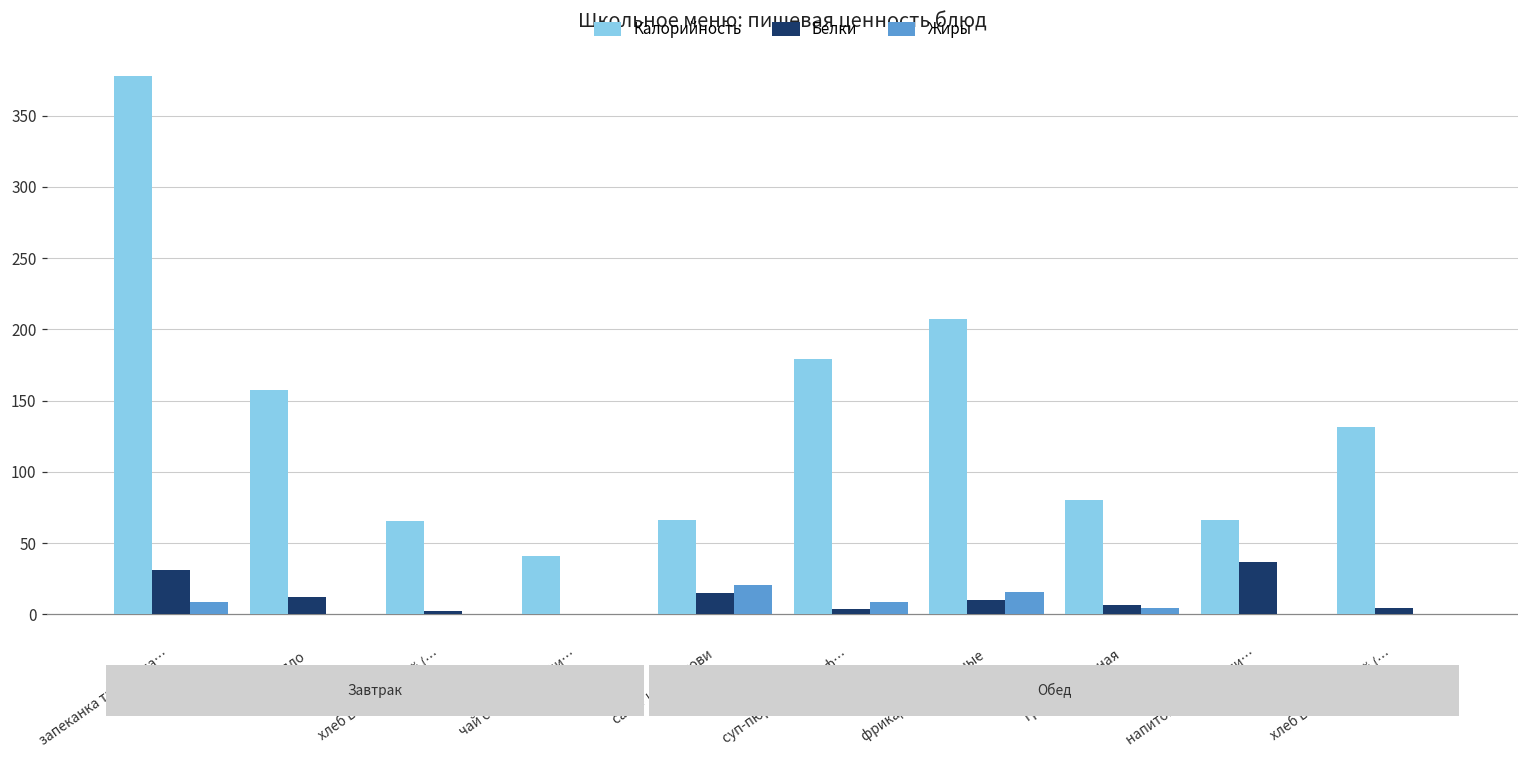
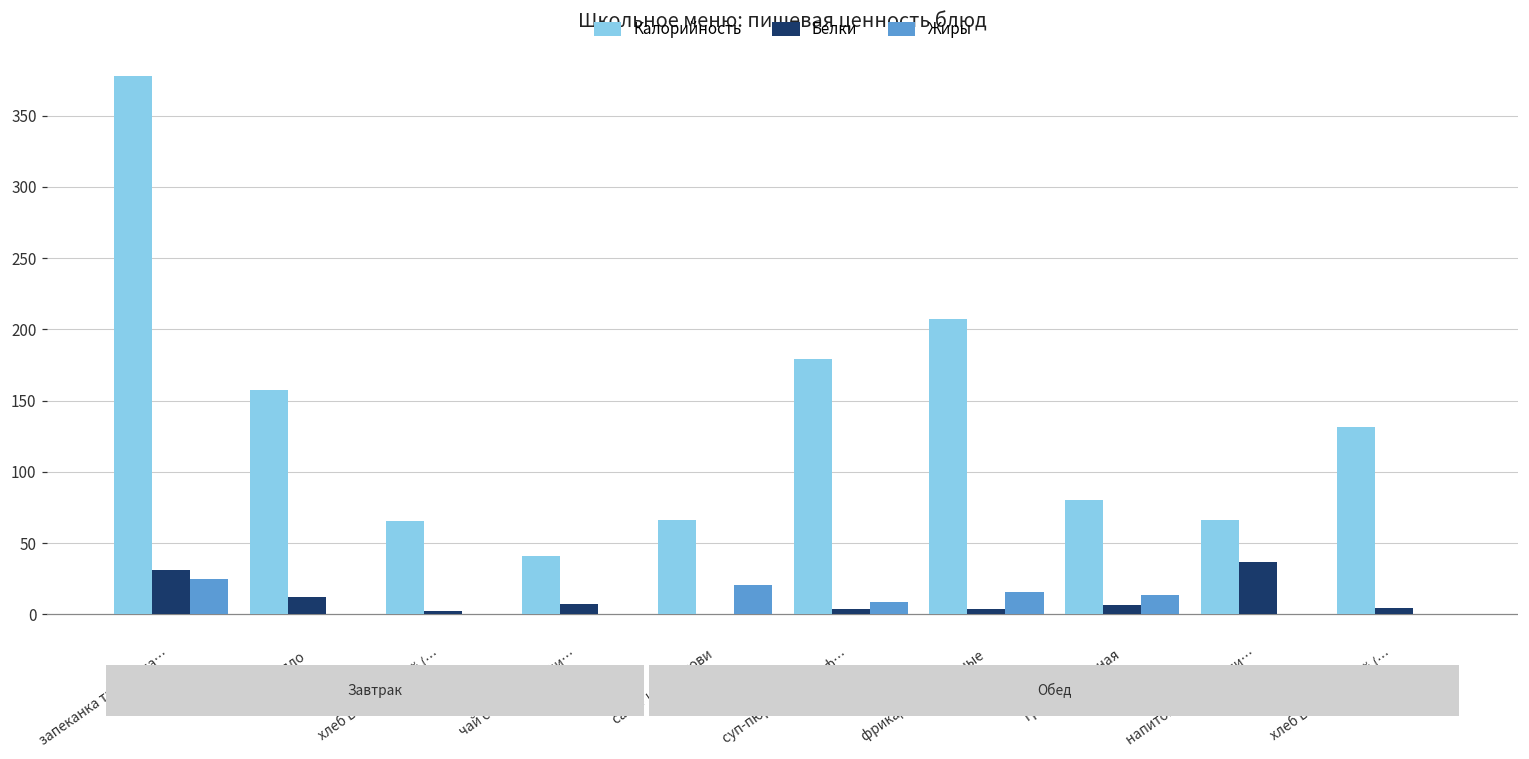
Жиры, запеканка творожна…: 9 -> 25
Белки, чай с сахаром и ли…: 0 -> 7
Белки, салат из моркови: 15 -> 0
Белки, фрикадельки мясные: 10 -> 4
Жиры, гречка отварная: 5 -> 14
